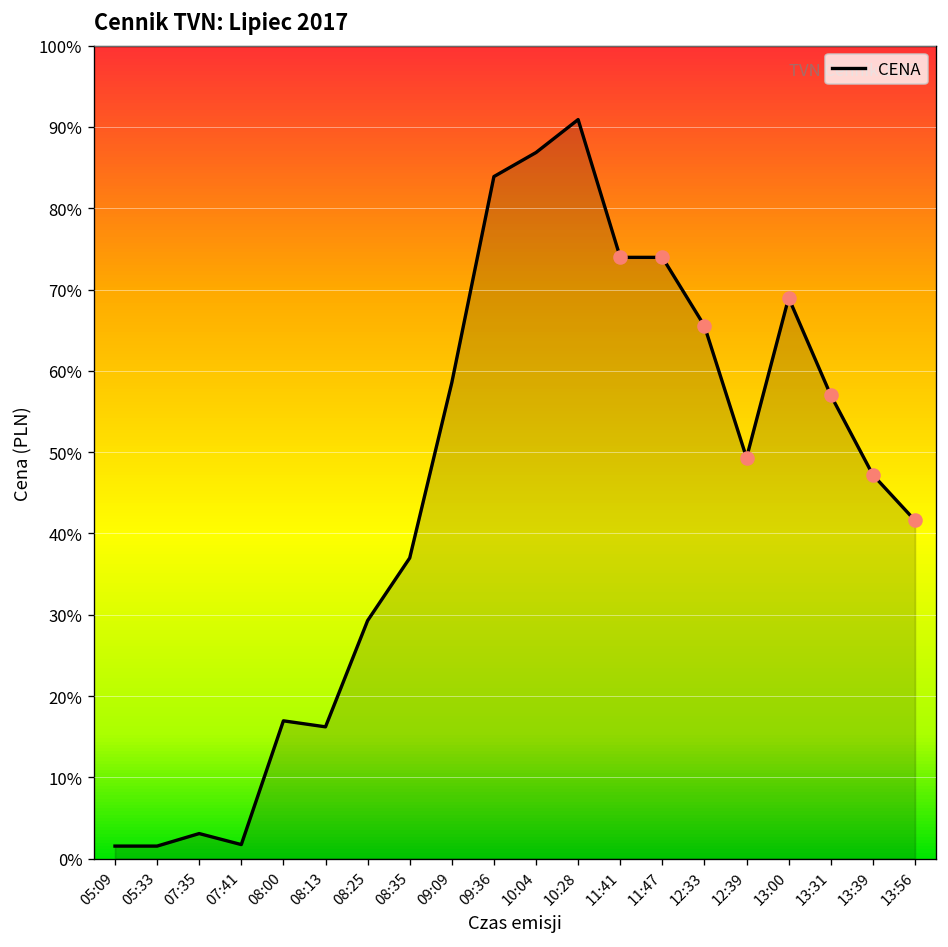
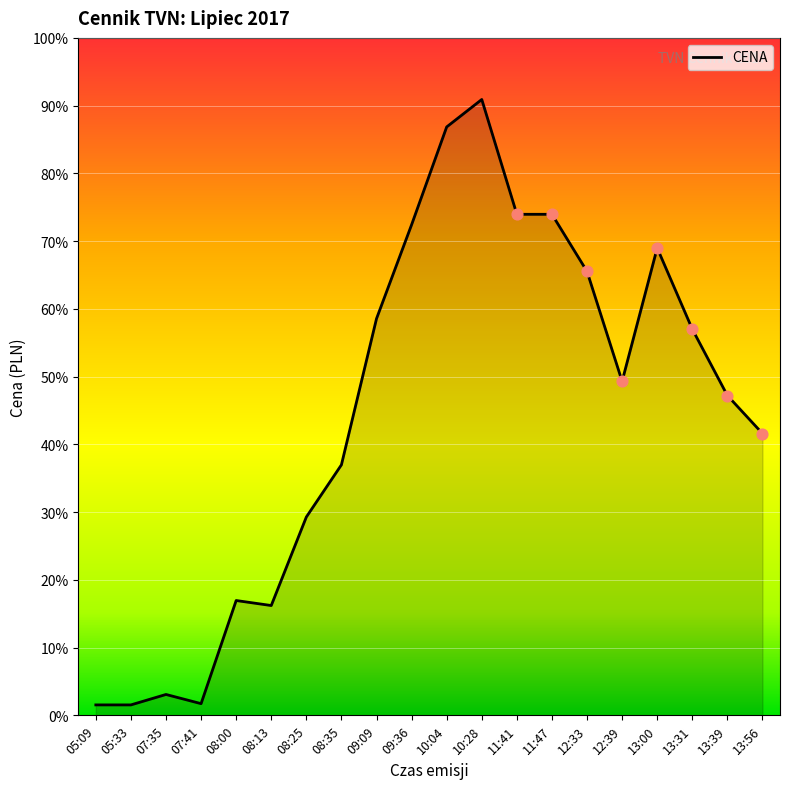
CENA, 09:36: 84% -> 72%
